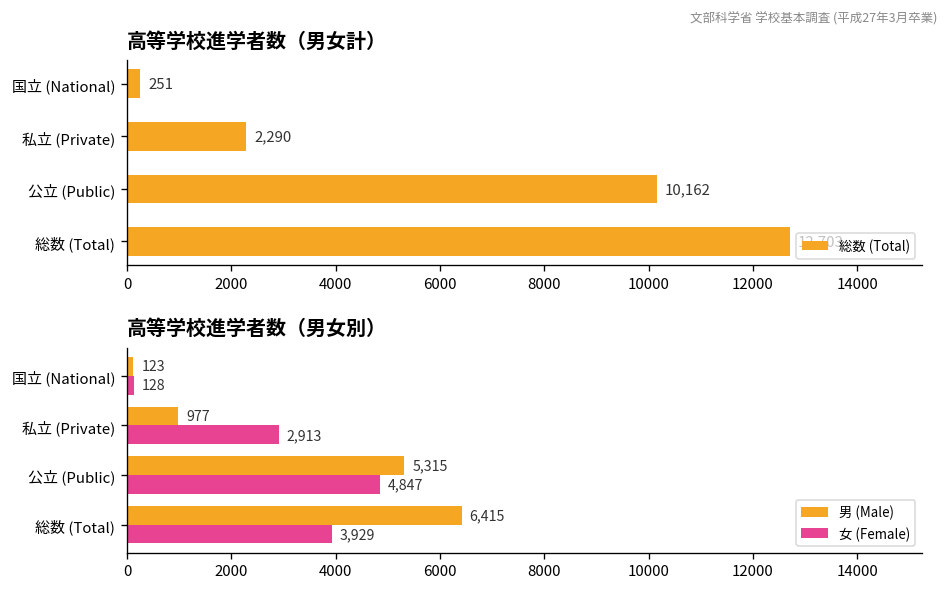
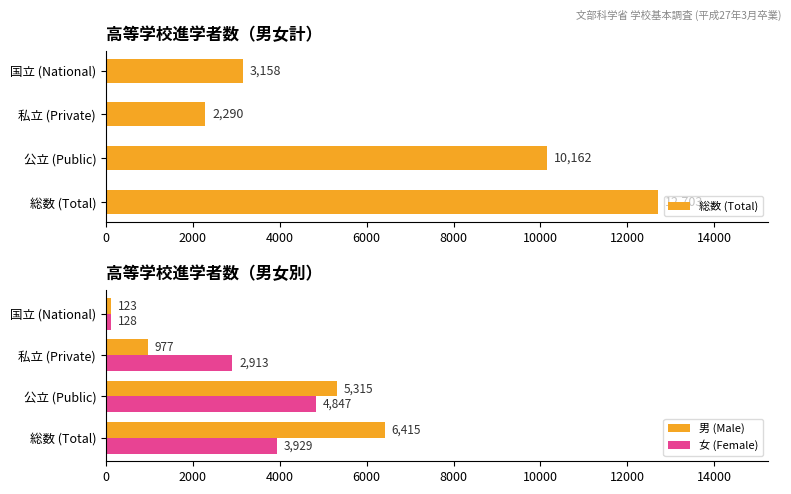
高等学校進学者数（男女計）, 国立 (National): 251 -> 3,158
